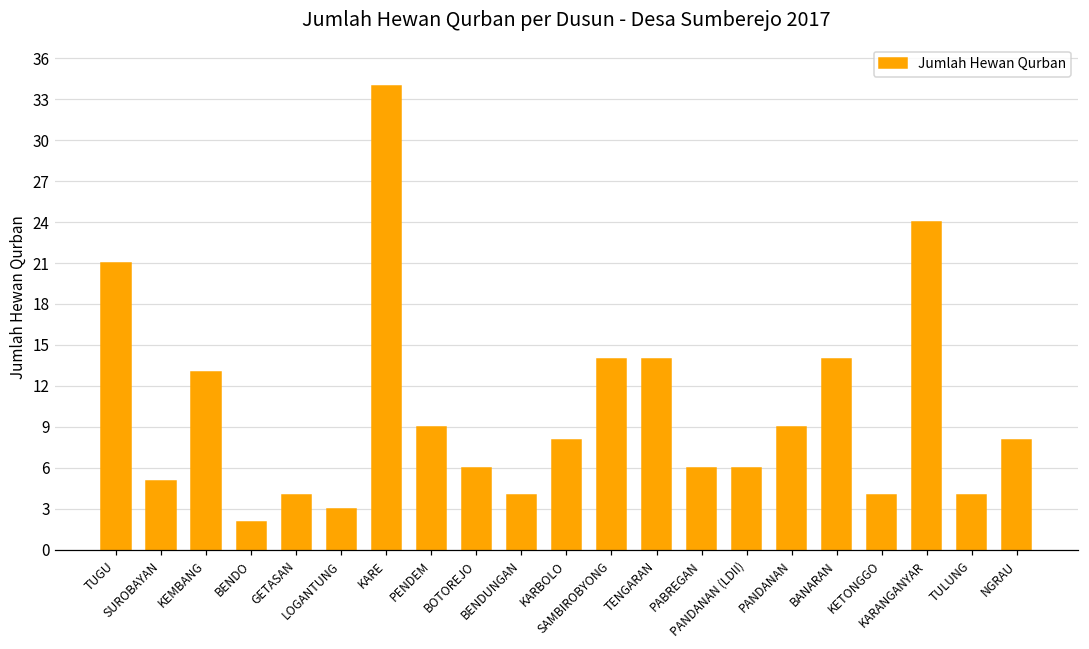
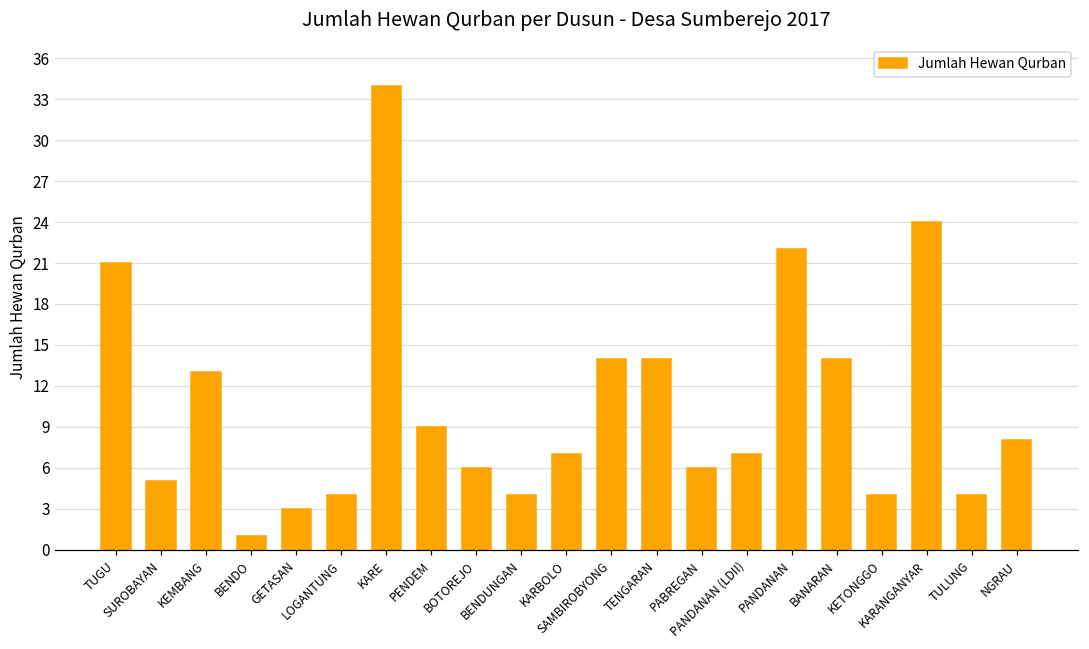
BENDO: 2 -> 1
GETASAN: 4 -> 3
LOGANTUNG: 3 -> 4
KARBOLO: 8 -> 7
PANDANAN (LDII): 6 -> 7
PANDANAN: 9 -> 22
